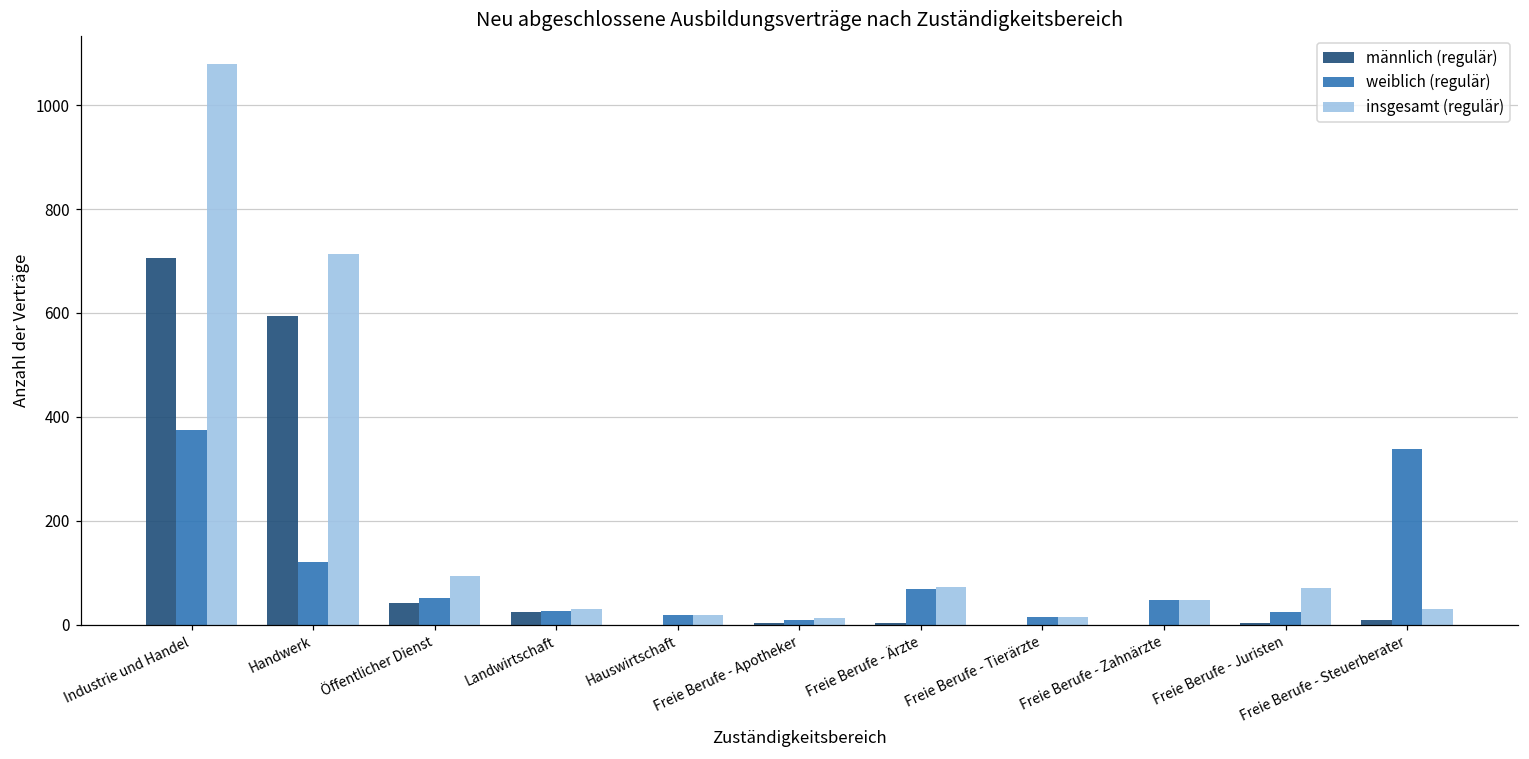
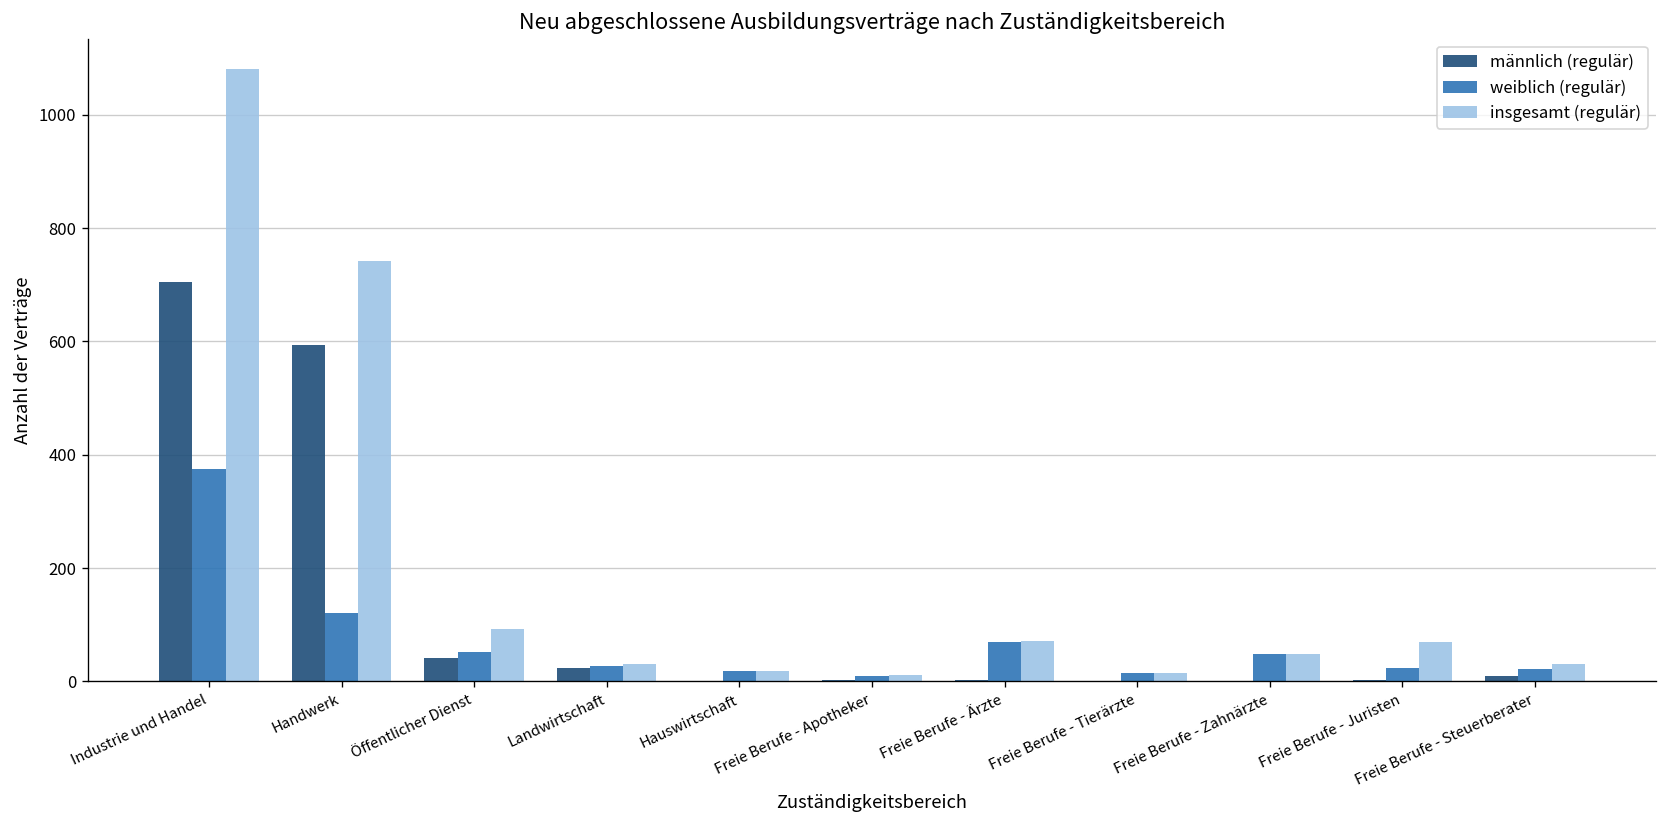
insgesamt (regulär), Handwerk: 710 -> 740
weiblich (regulär), Freie Berufe - Steuerberater: 340 -> 20
